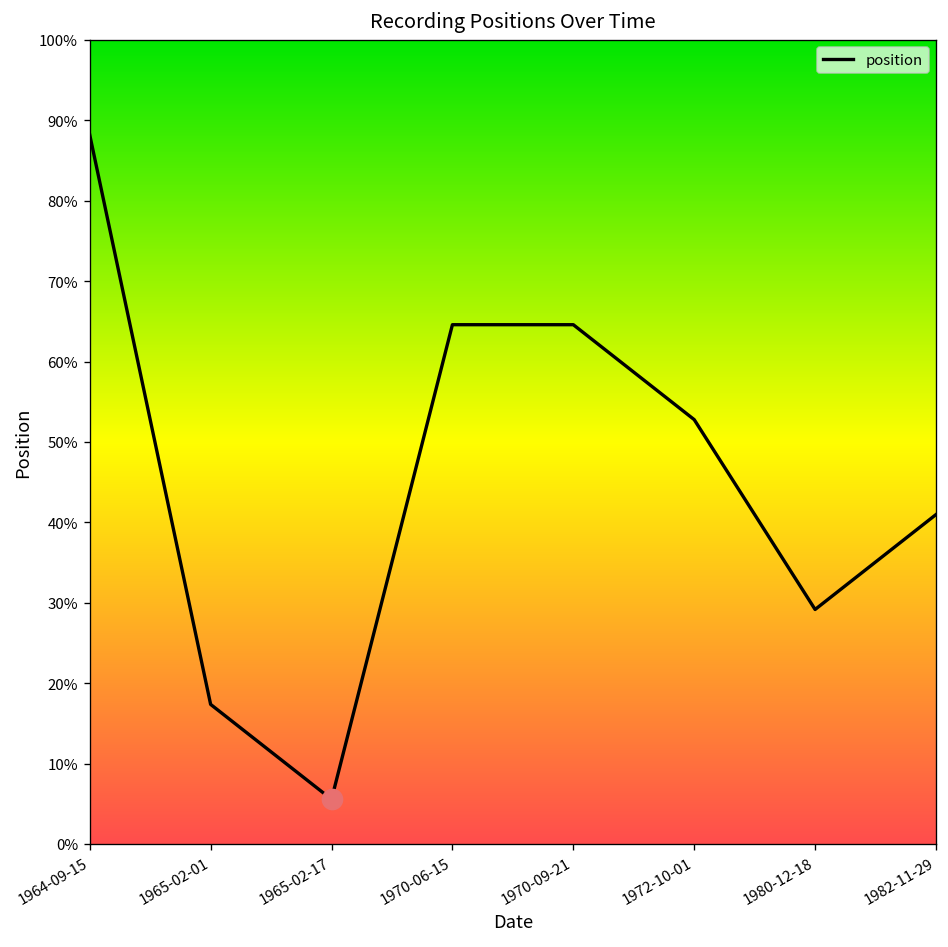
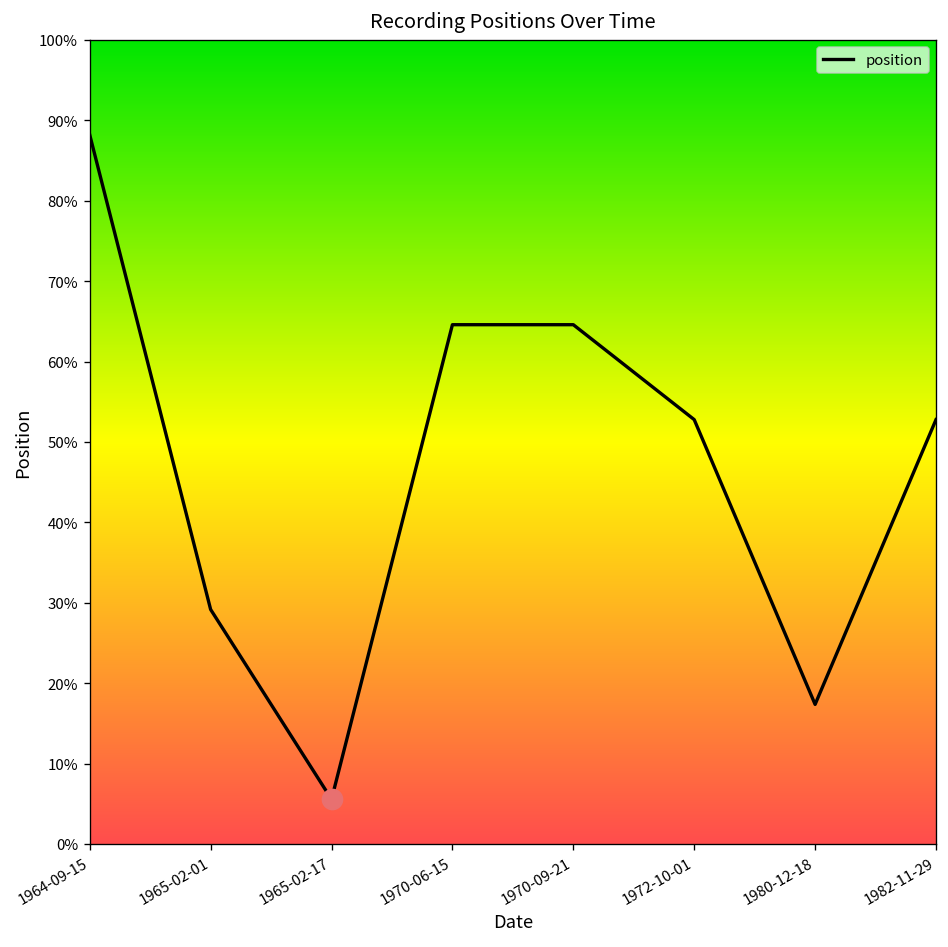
position, 1965-02-01: 17% -> 29%
position, 1980-12-18: 29% -> 17%
position, 1982-11-29: 41% -> 53%
